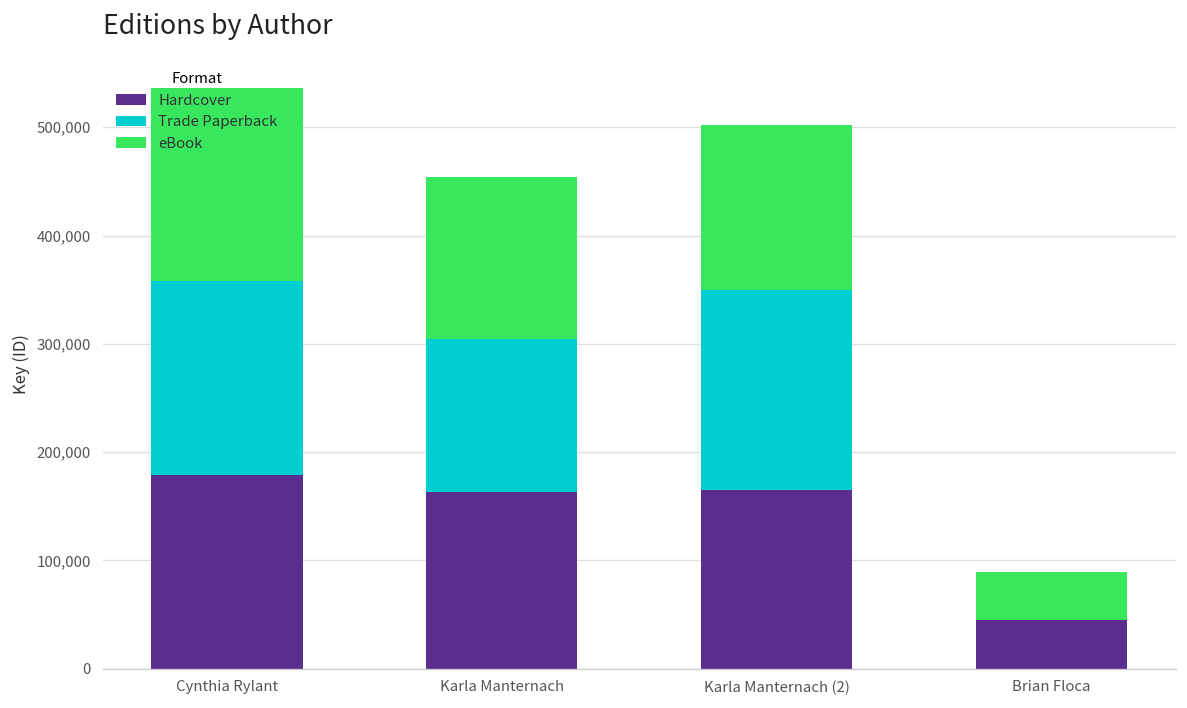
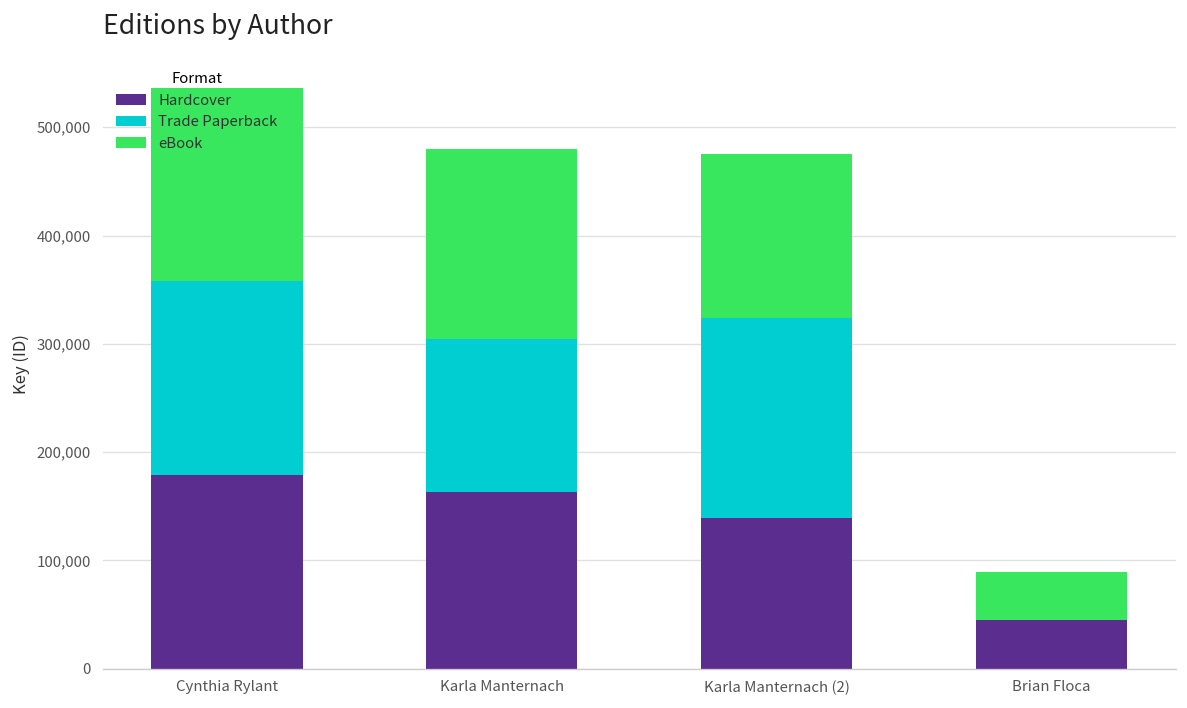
eBook, Karla Manternach: 150,000 -> 180,000
Hardcover, Karla Manternach (2): 170,000 -> 140,000
